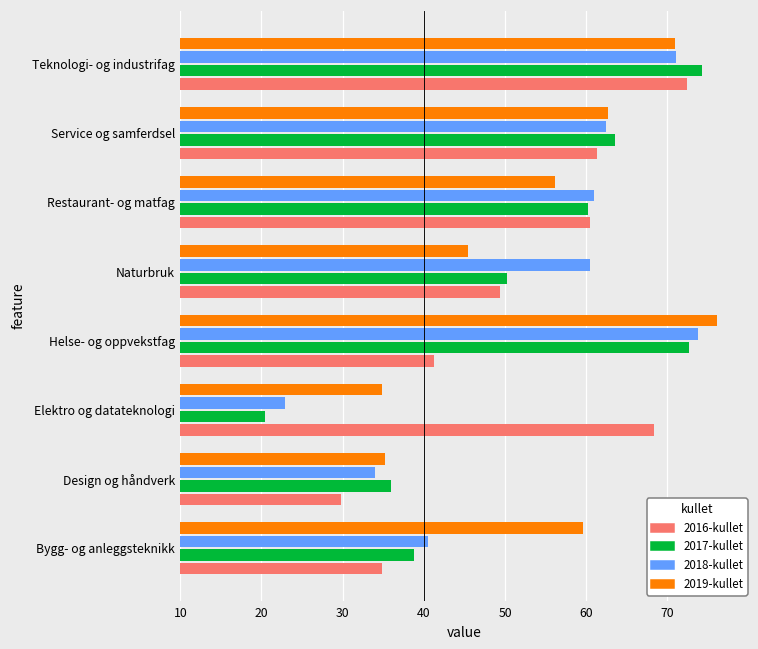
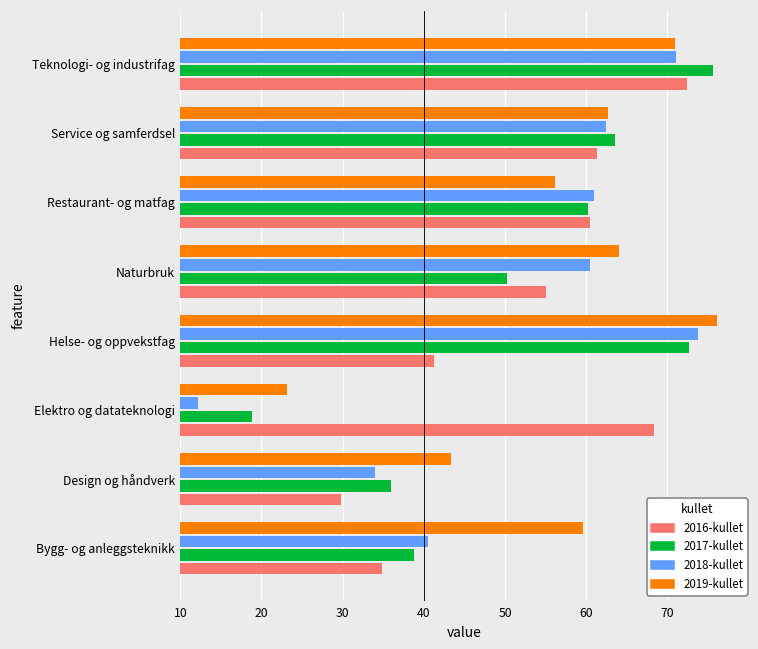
2017-kullet, Teknologi- og industrifag: 74 -> 76
2019-kullet, Naturbruk: 45 -> 64
2016-kullet, Naturbruk: 49 -> 55
2019-kullet, Elektro og datateknologi: 35 -> 23
2018-kullet, Elektro og datateknologi: 23 -> 12
2017-kullet, Elektro og datateknologi: 20 -> 19
2019-kullet, Design og håndverk: 35 -> 43
